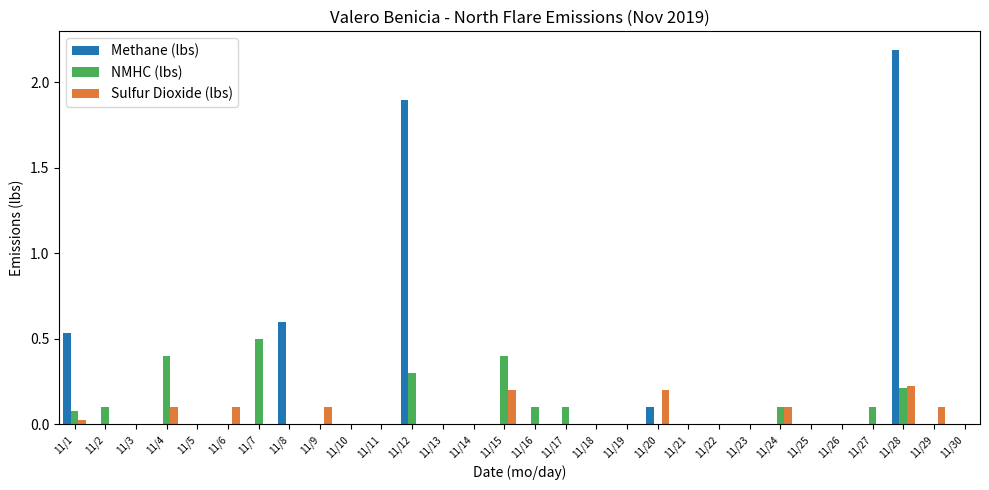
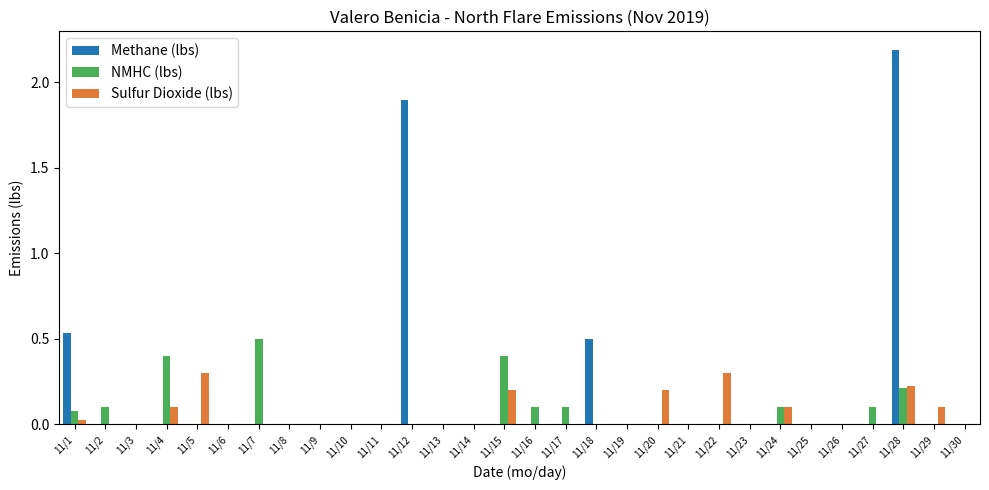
Sulfur Dioxide (lbs), 11/5: 0.0 -> 0.3
Sulfur Dioxide (lbs), 11/6: 0.1 -> 0.0
Methane (lbs), 11/8: 0.6 -> 0.0
Sulfur Dioxide (lbs), 11/9: 0.1 -> 0.0
NMHC (lbs), 11/12: 0.3 -> 0.0
Methane (lbs), 11/18: 0.0 -> 0.5
Methane (lbs), 11/20: 0.1 -> 0.0
Sulfur Dioxide (lbs), 11/22: 0.0 -> 0.3
